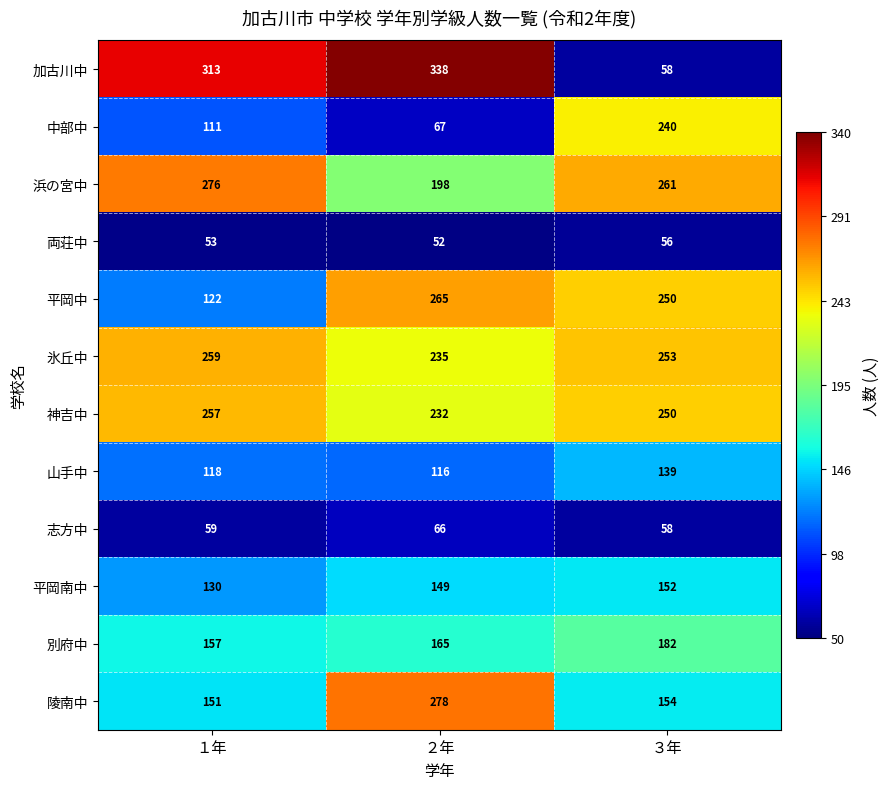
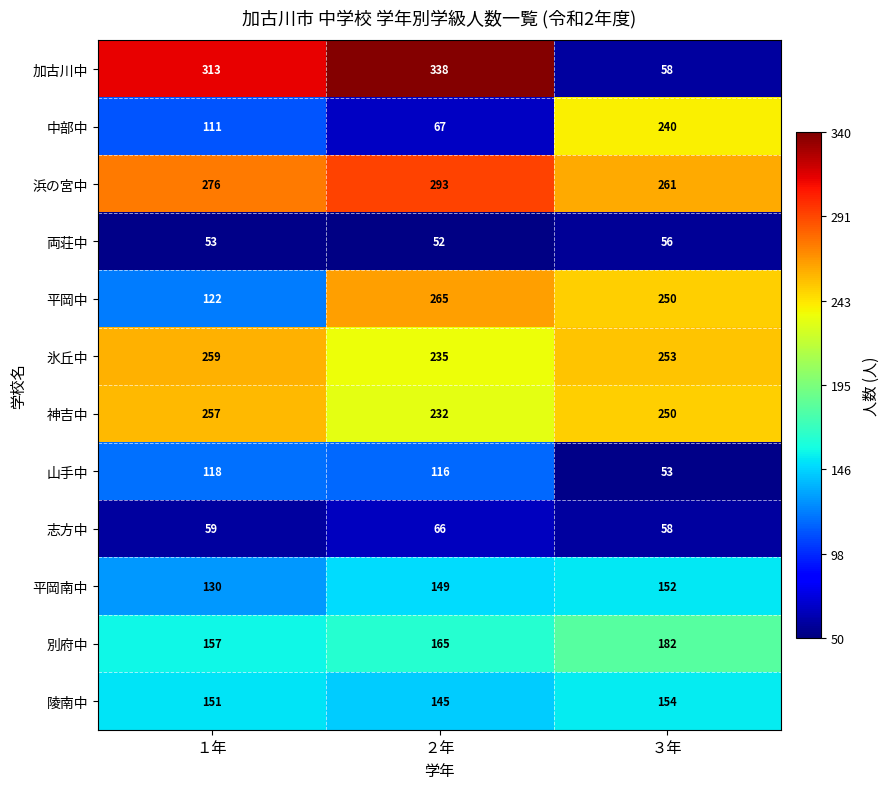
浜の宮中, ２年: 198 -> 293
山手中, ３年: 139 -> 53
陵南中, ２年: 278 -> 145
